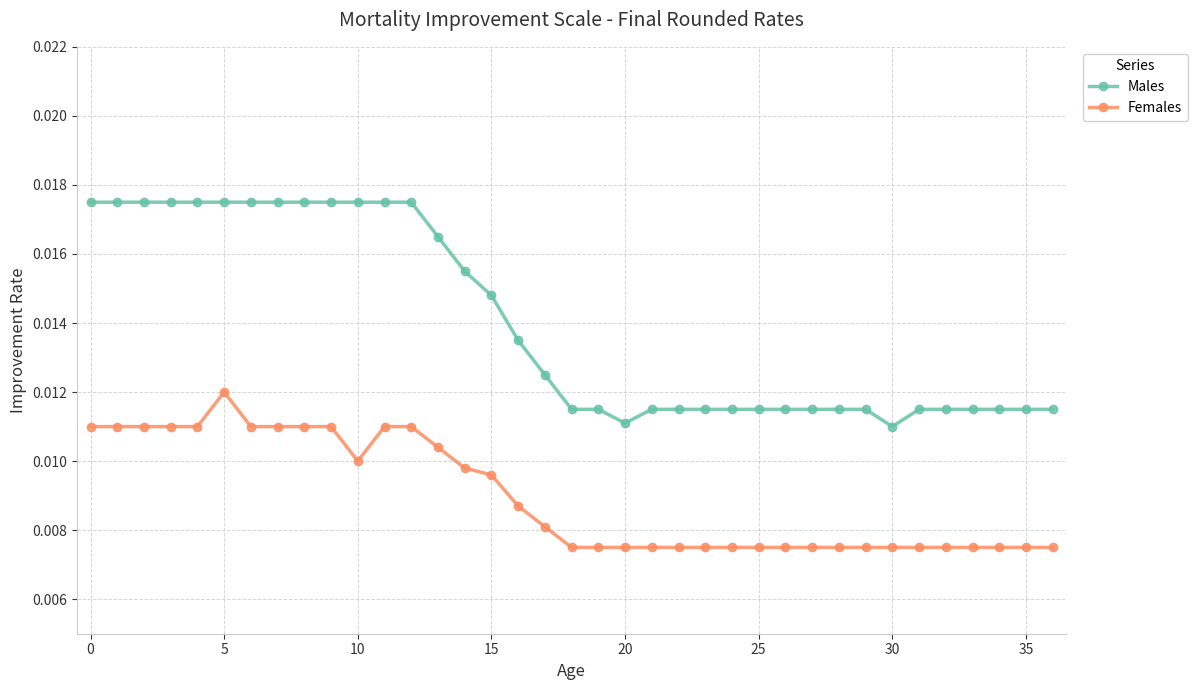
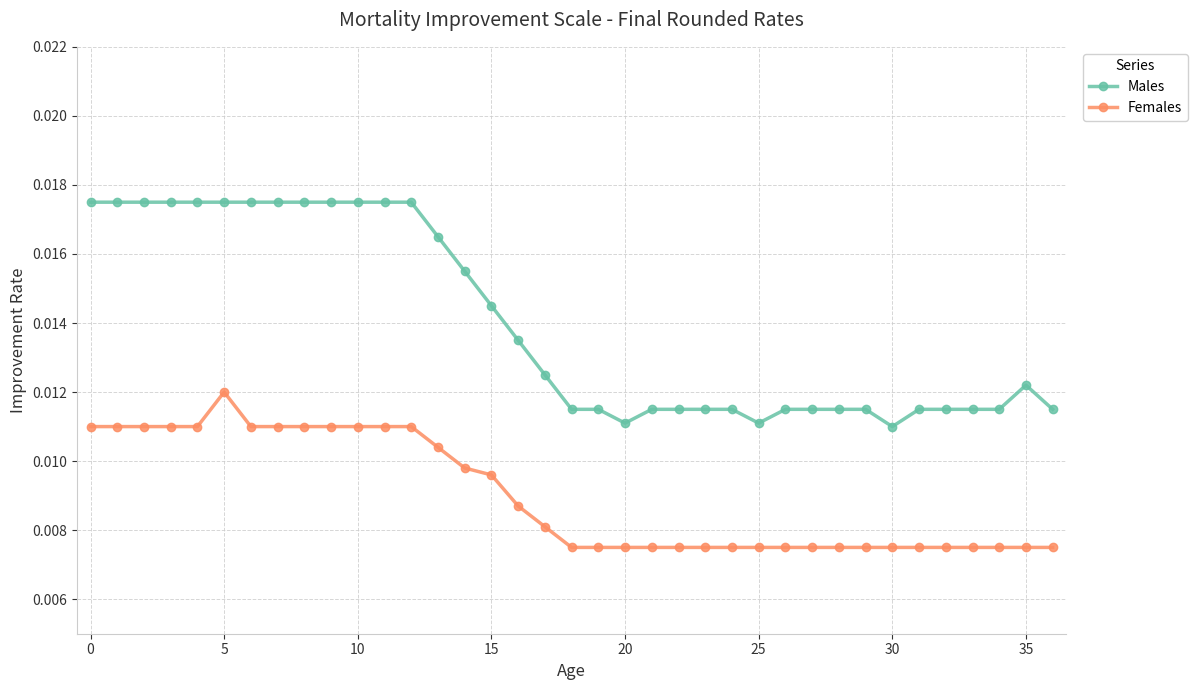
Females, 10: 0.010 -> 0.011
Males, 15: 0.0148 -> 0.0145
Males, 25: 0.0115 -> 0.0111
Males, 35: 0.0115 -> 0.0122
